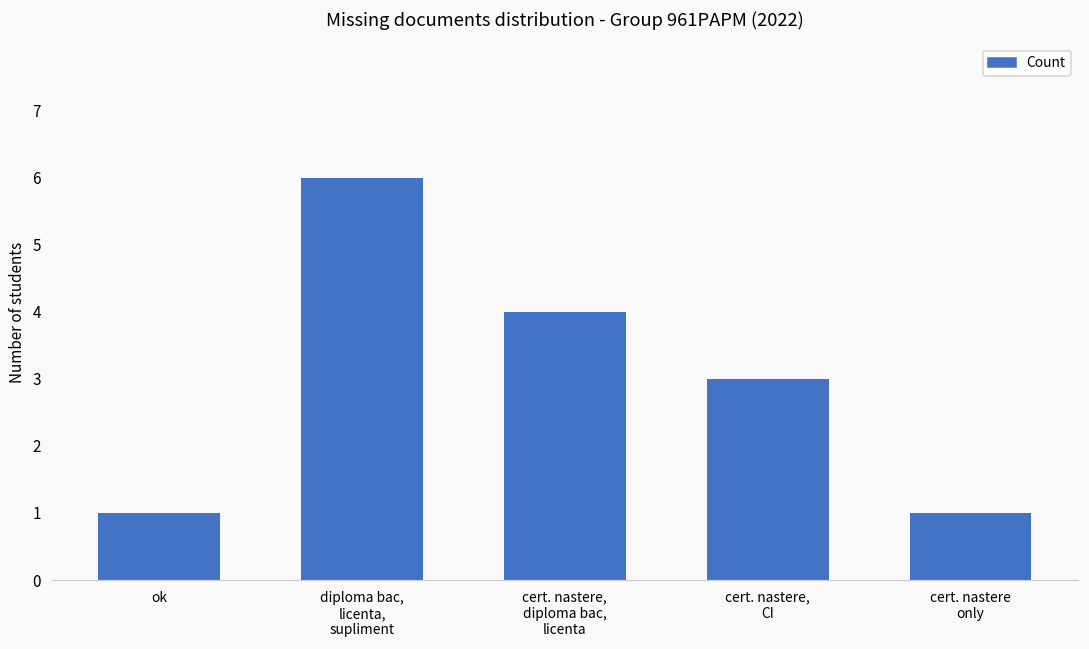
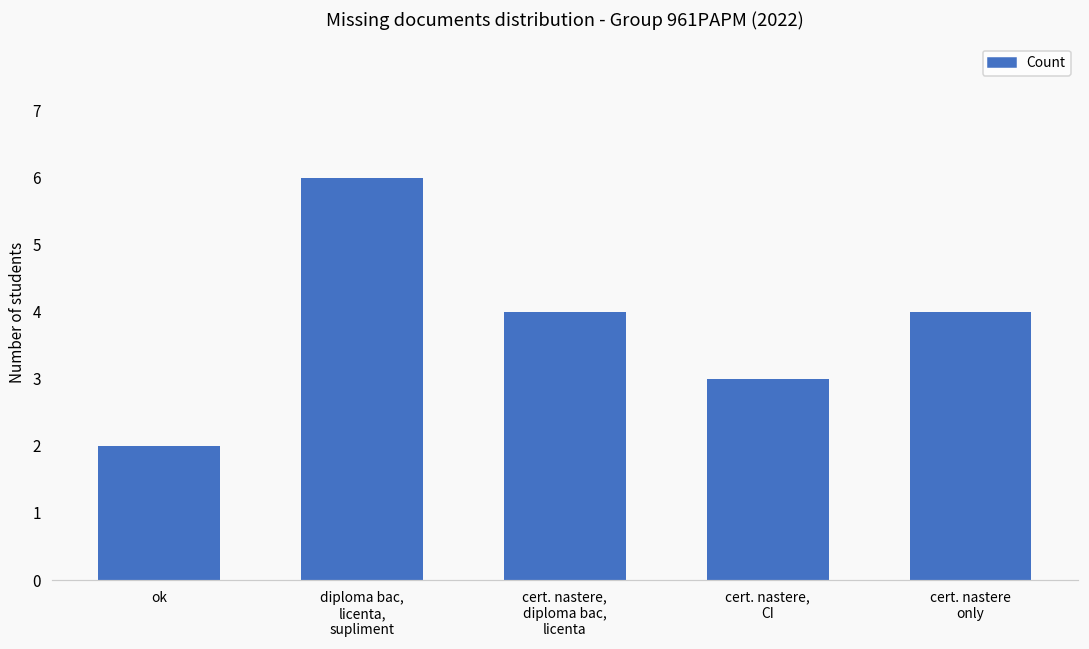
ok: 1 -> 2
cert. nastere only: 1 -> 4
